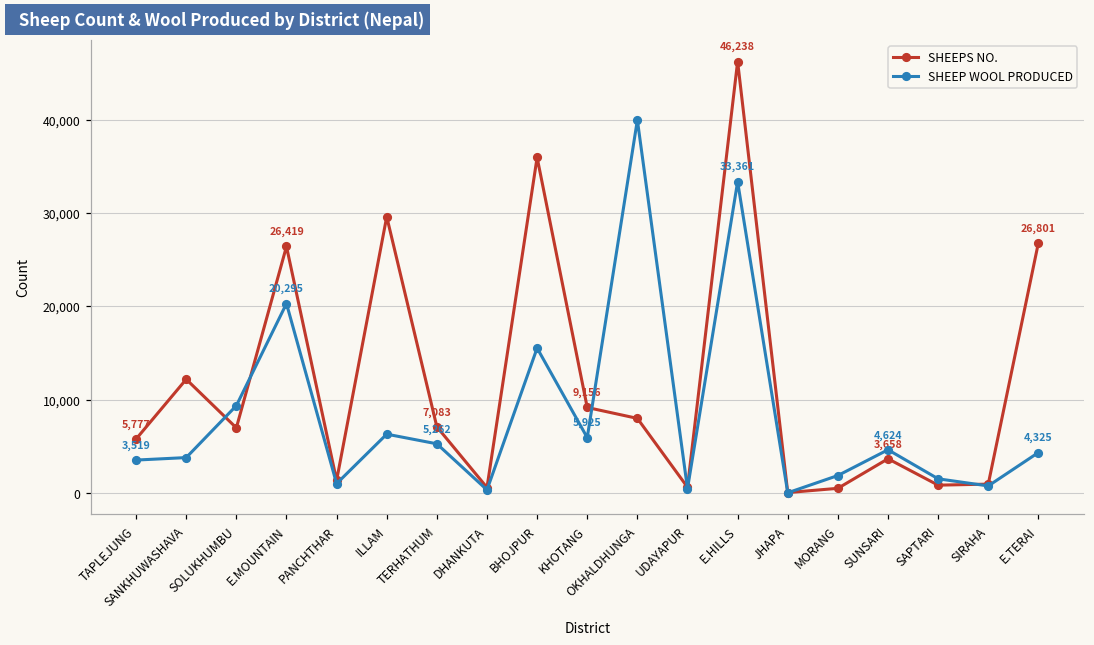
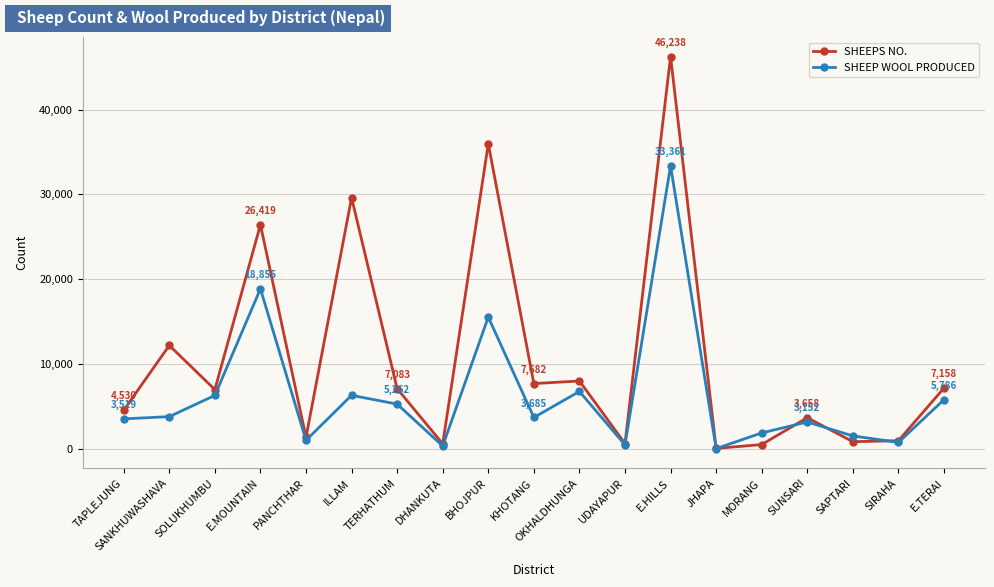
SHEEPS NO., TAPLEJUNG: 5,777 -> 4,530
SHEEP WOOL PRODUCED, SOLUKHUMBU: 9,000 -> 6,000
SHEEP WOOL PRODUCED, E.MOUNTAIN: 20,295 -> 18,855
SHEEPS NO., KHOTANG: 9,156 -> 7,682
SHEEP WOOL PRODUCED, KHOTANG: 5,925 -> 3,685
SHEEP WOOL PRODUCED, OKHALDHUNGA: 40,000 -> 7,000
SHEEP WOOL PRODUCED, SUNSARI: 4,624 -> 3,152
SHEEPS NO., E.TERAI: 26,801 -> 7,158
SHEEP WOOL PRODUCED, E.TERAI: 4,325 -> 5,786
